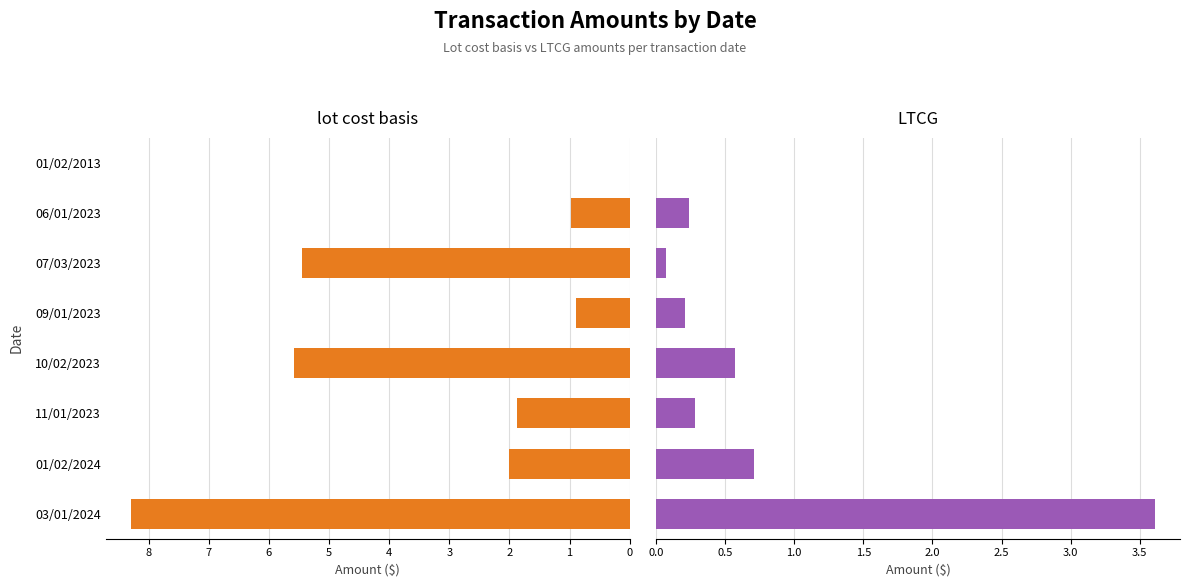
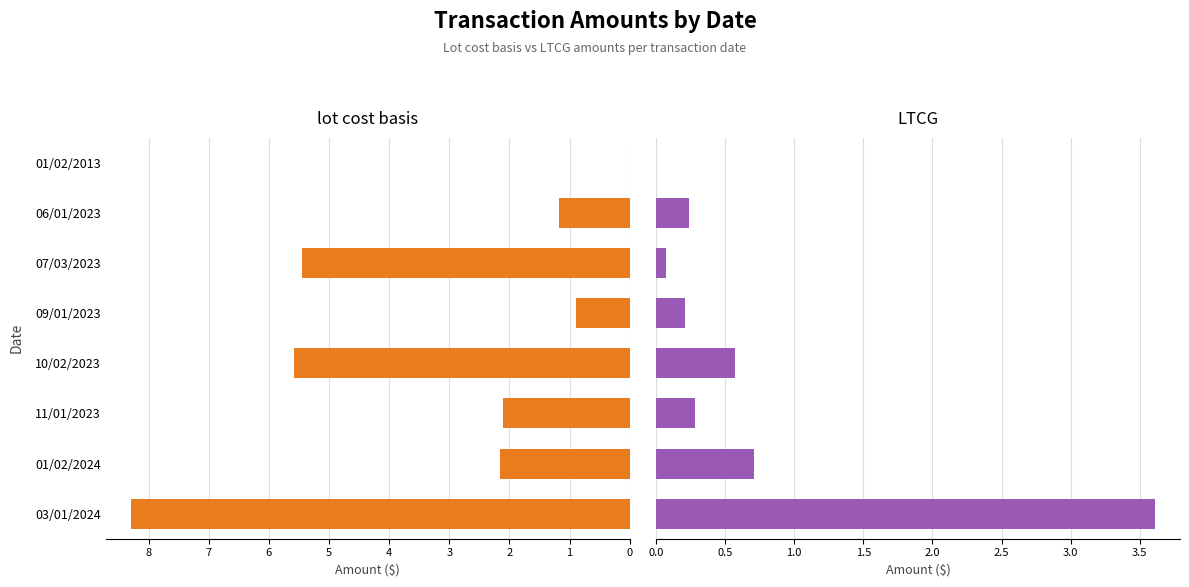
lot cost basis, 06/01/2023: 1.0 -> 1.2
lot cost basis, 11/01/2023: 1.9 -> 2.1
lot cost basis, 01/02/2024: 2.0 -> 2.2
